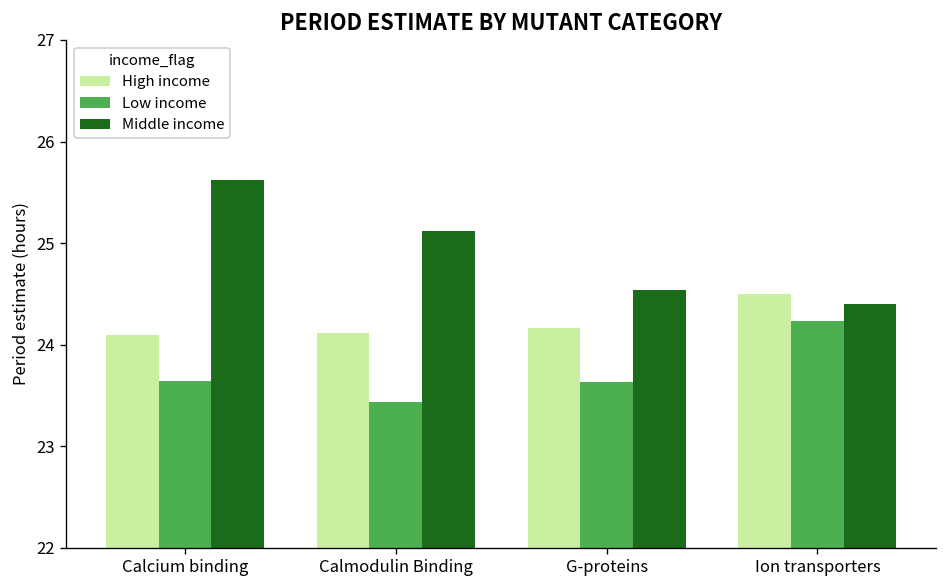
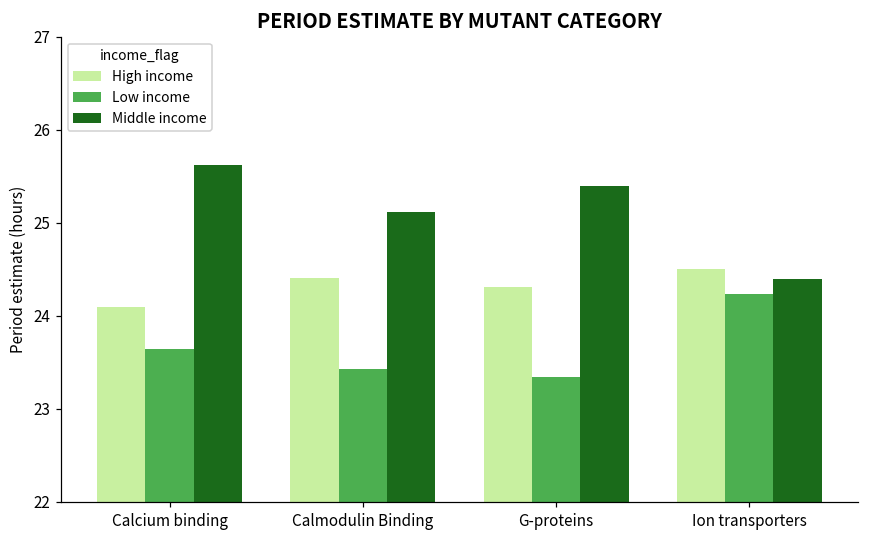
High income, Calmodulin Binding: 24.1 -> 24.4
High income, G-proteins: 24.2 -> 24.3
Low income, G-proteins: 23.6 -> 23.3
Middle income, G-proteins: 24.5 -> 25.4
